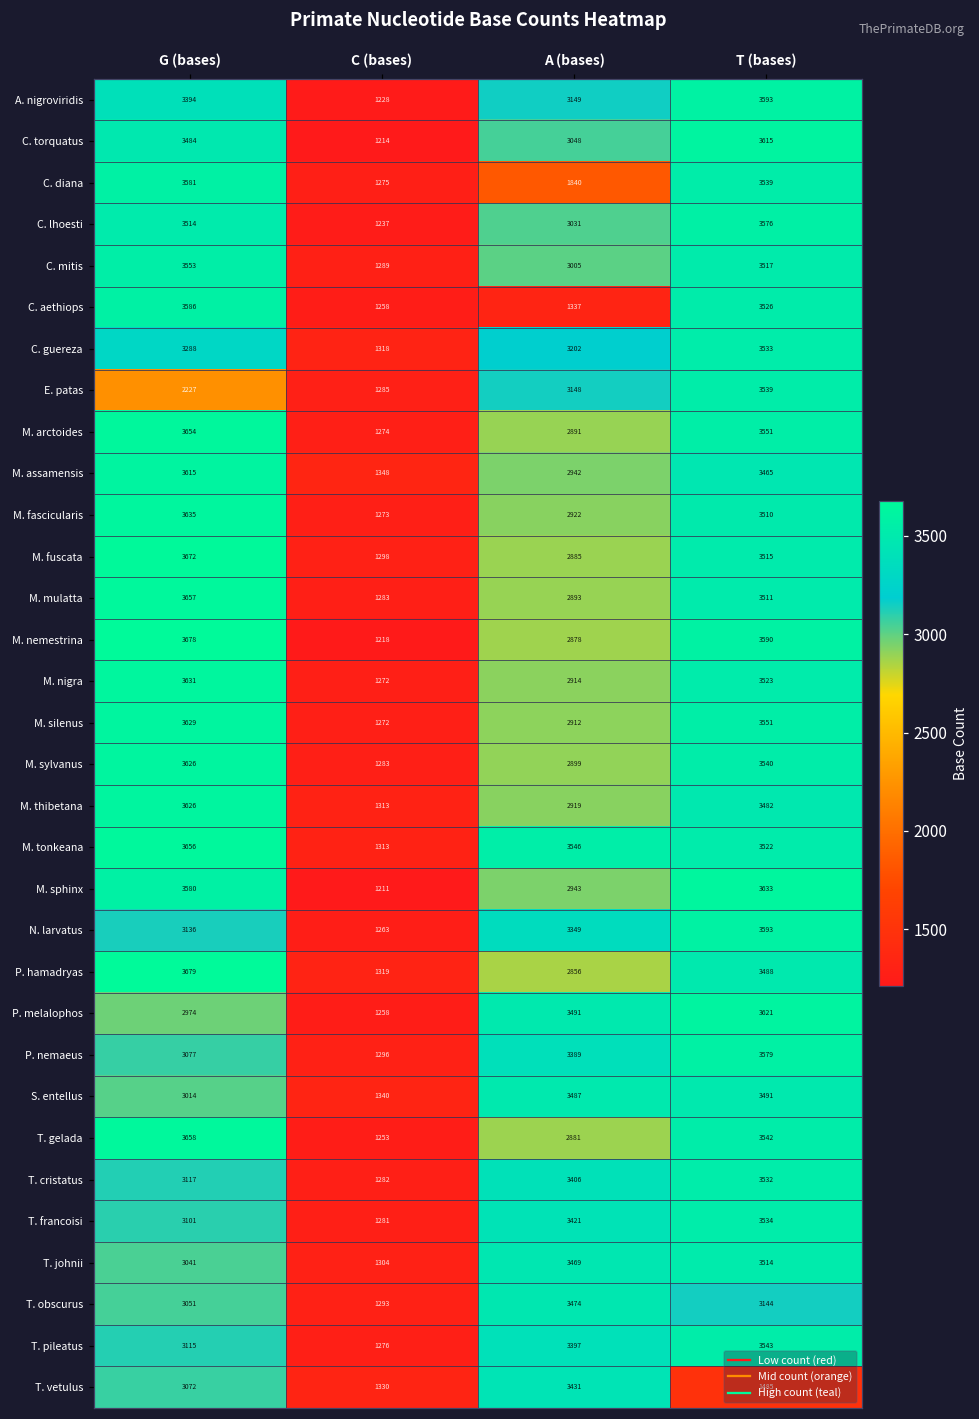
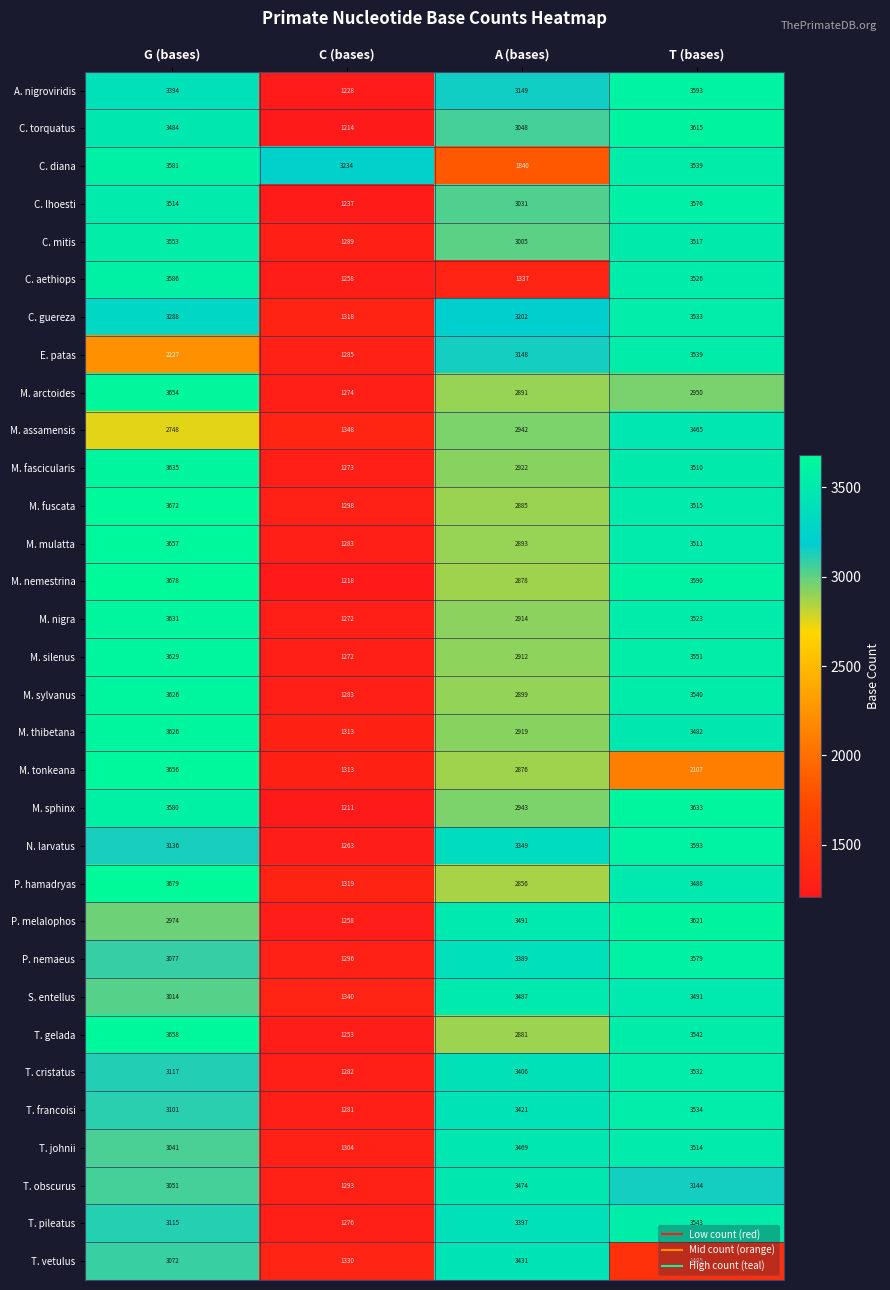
C. diana, C (bases): 1275 -> 3234
M. arctoides, T (bases): 3551 -> 2950
M. assamensis, G (bases): 3615 -> 2748
M. tonkeana, A (bases): 3546 -> 2876
M. tonkeana, T (bases): 3522 -> 2107
